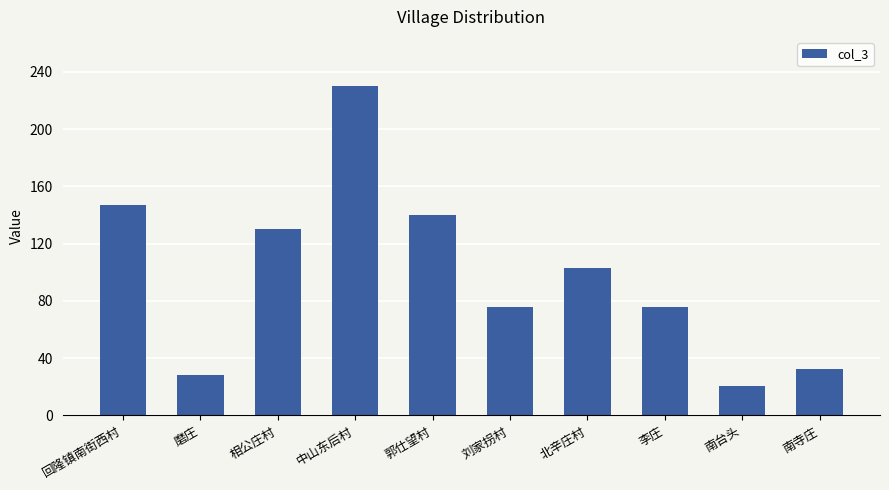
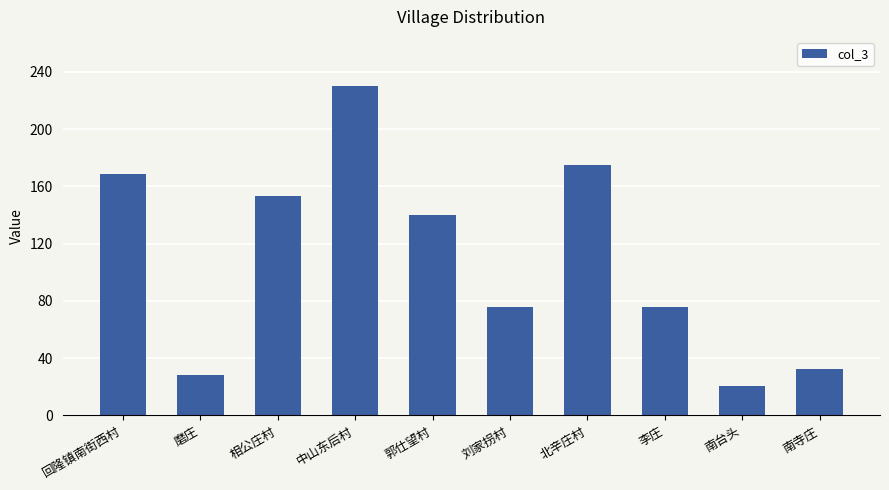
回隆镇南街西村: 147 -> 169
相公庄村: 130 -> 153
北辛庄村: 103 -> 175
